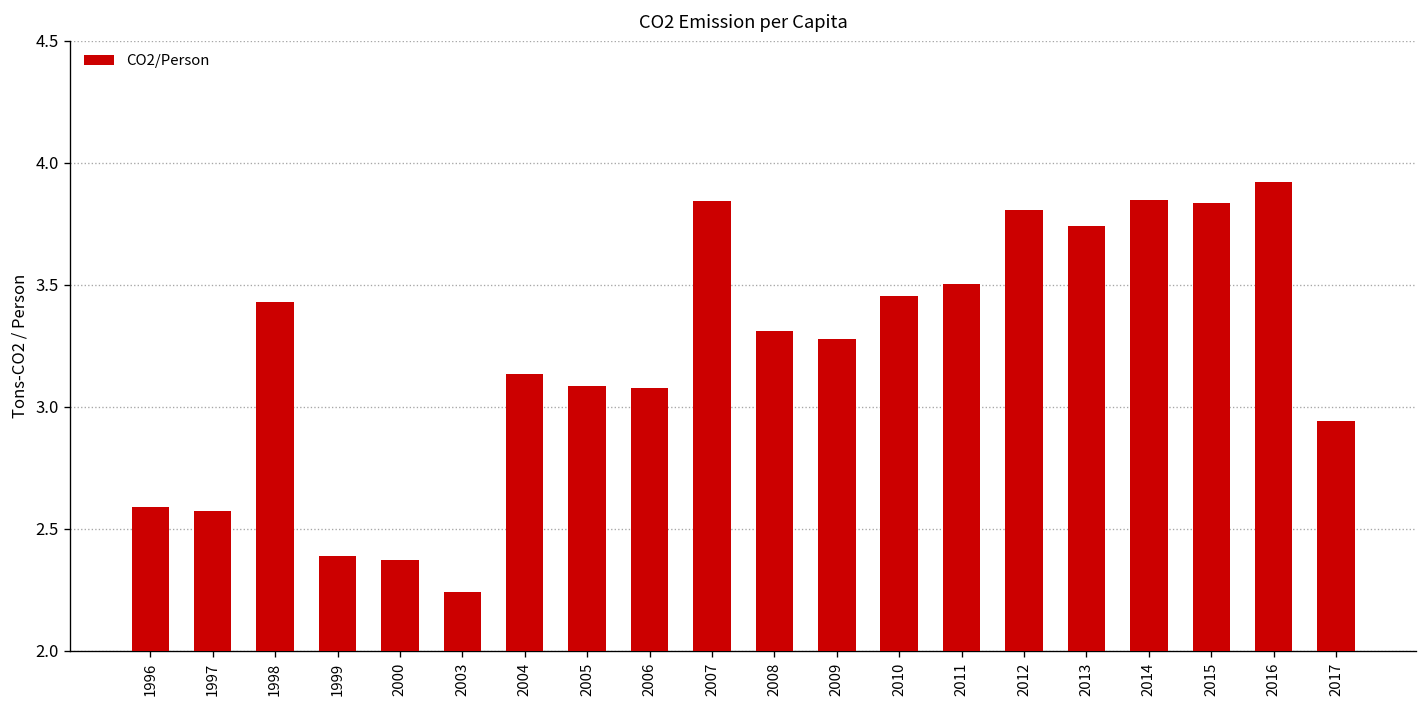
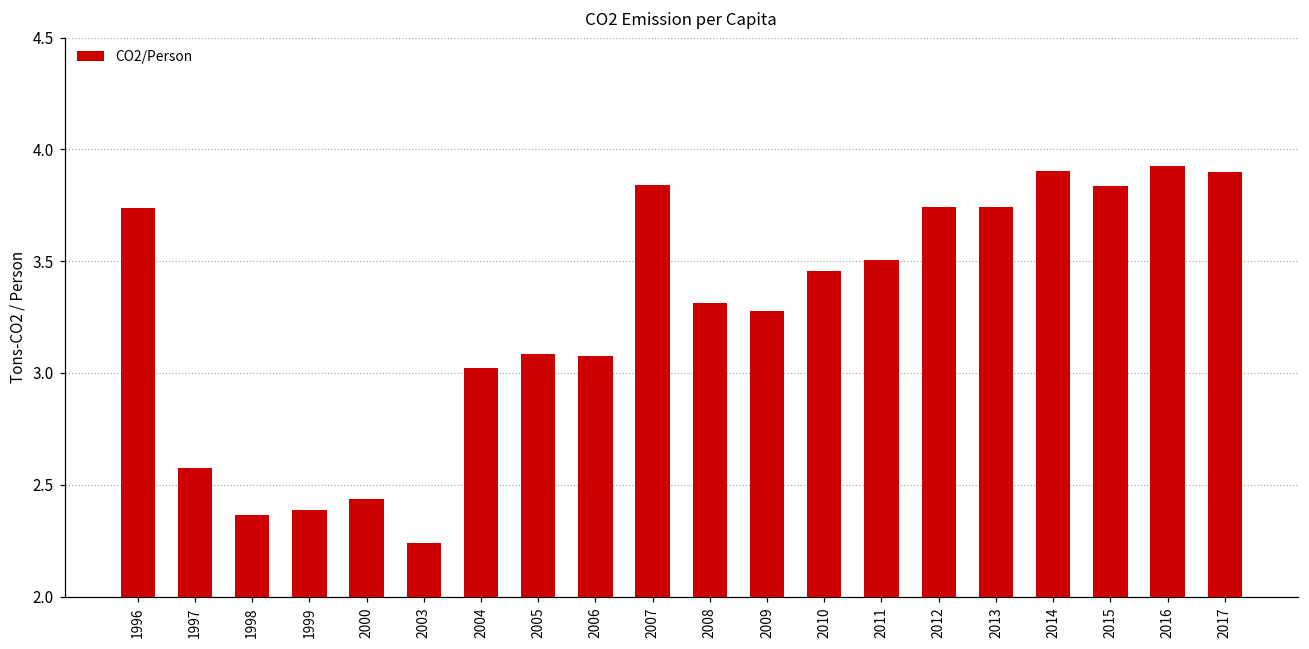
1996: 2.59 -> 3.74
1998: 3.43 -> 2.37
2000: 2.37 -> 2.44
2004: 3.14 -> 3.02
2012: 3.81 -> 3.74
2014: 3.85 -> 3.90
2017: 2.94 -> 3.90
